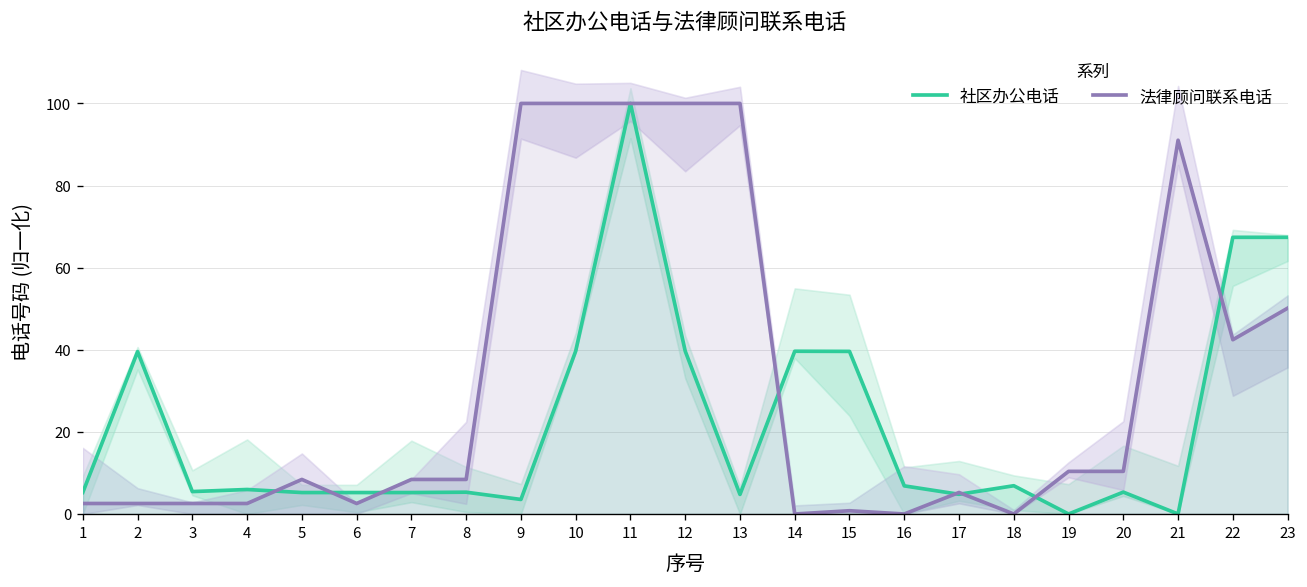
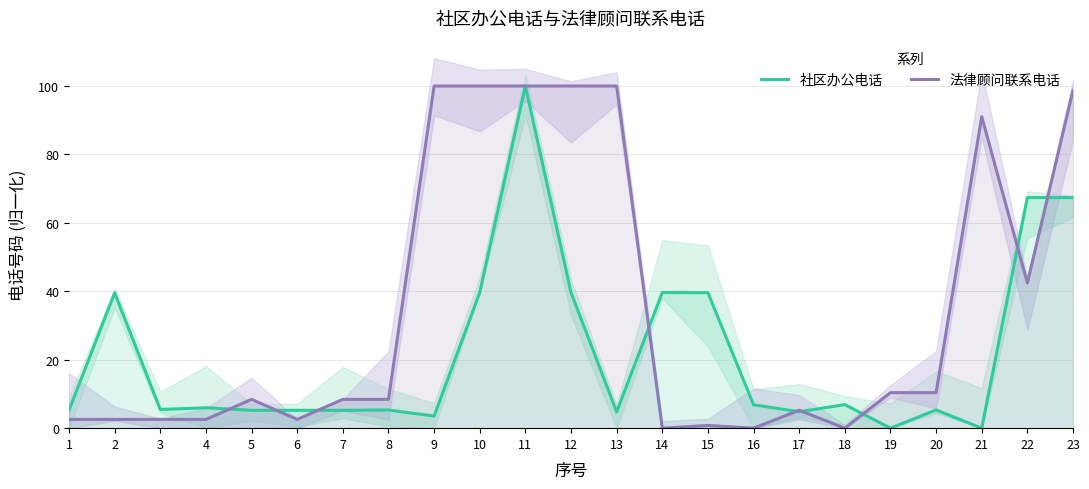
法律顾问联系电话, 23: 50 -> 99
